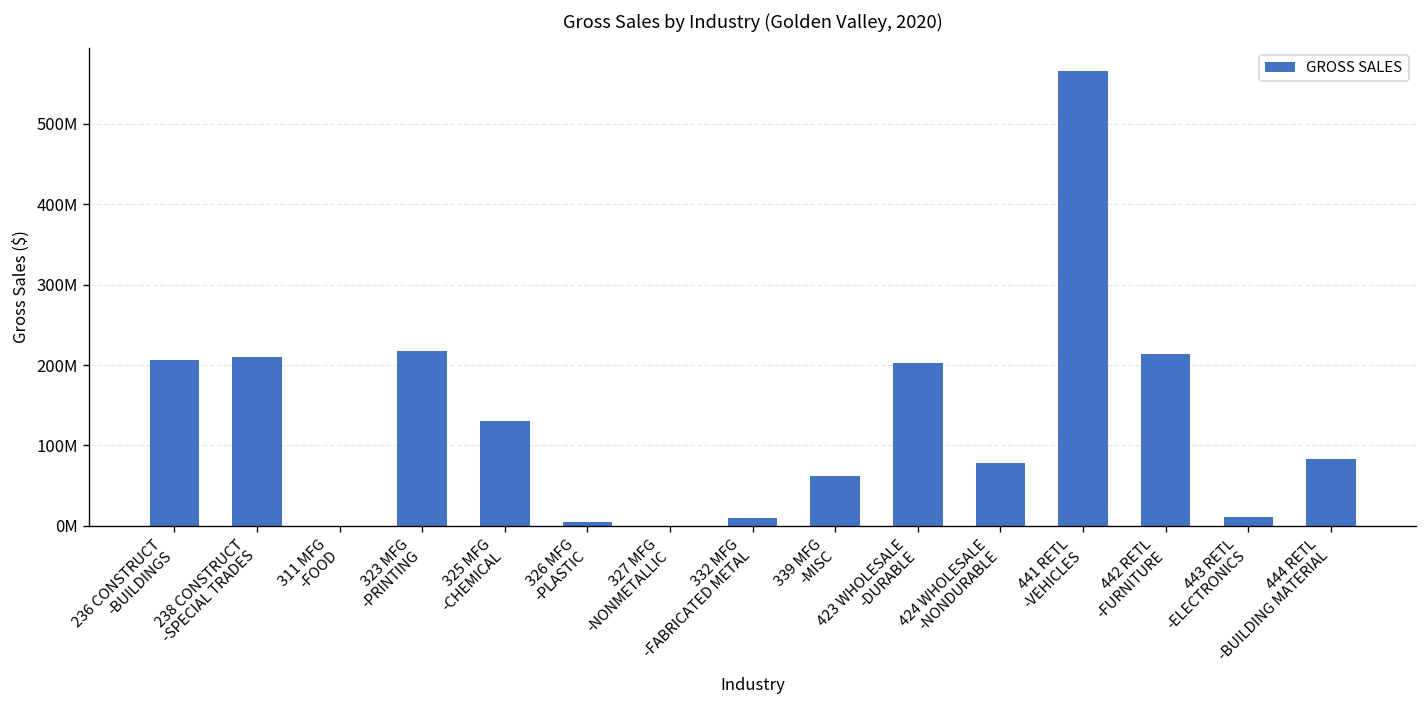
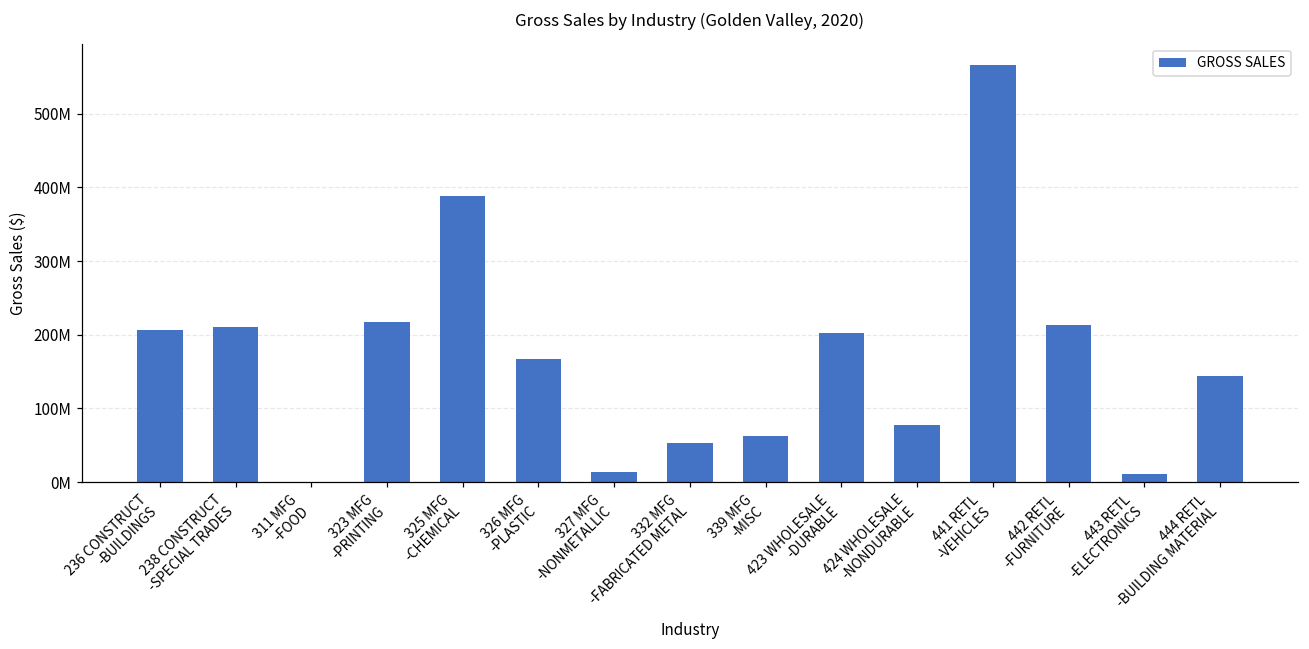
325 MFG -CHEMICAL: 130000000 -> 390000000
326 MFG -PLASTIC: 10000000 -> 170000000
327 MFG -NONMETALLIC: 0 -> 10000000
332 MFG -FABRICATED METAL: 10000000 -> 50000000
444 RETL -BUILDING MATERIAL: 80000000 -> 140000000
